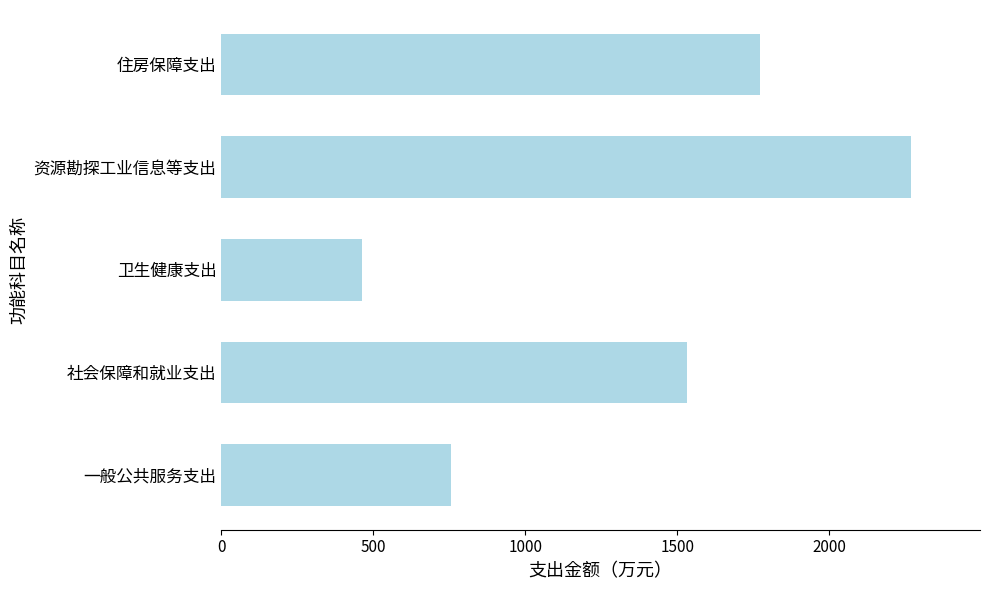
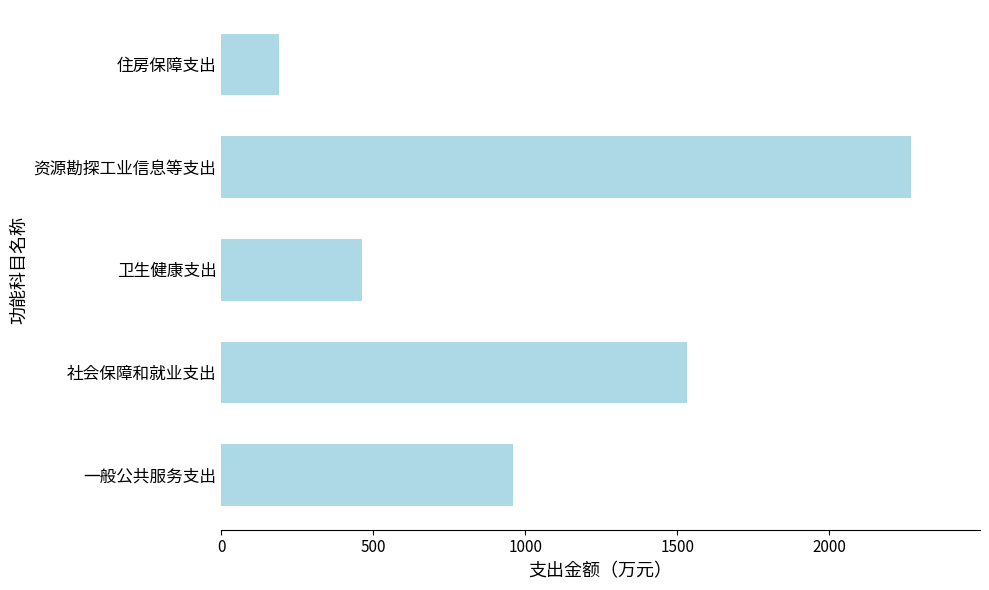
住房保障支出: 1770 -> 190
一般公共服务支出: 760 -> 960
